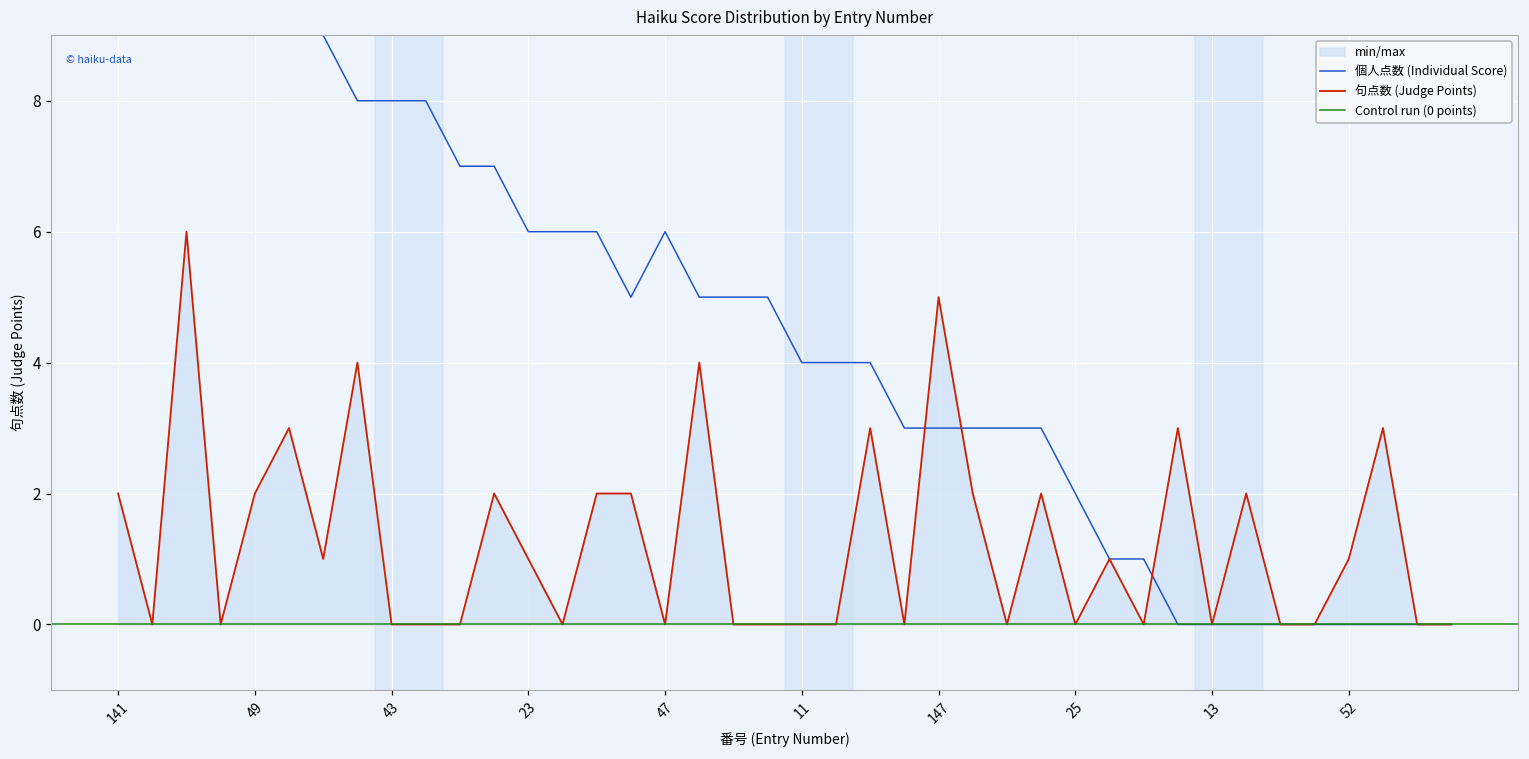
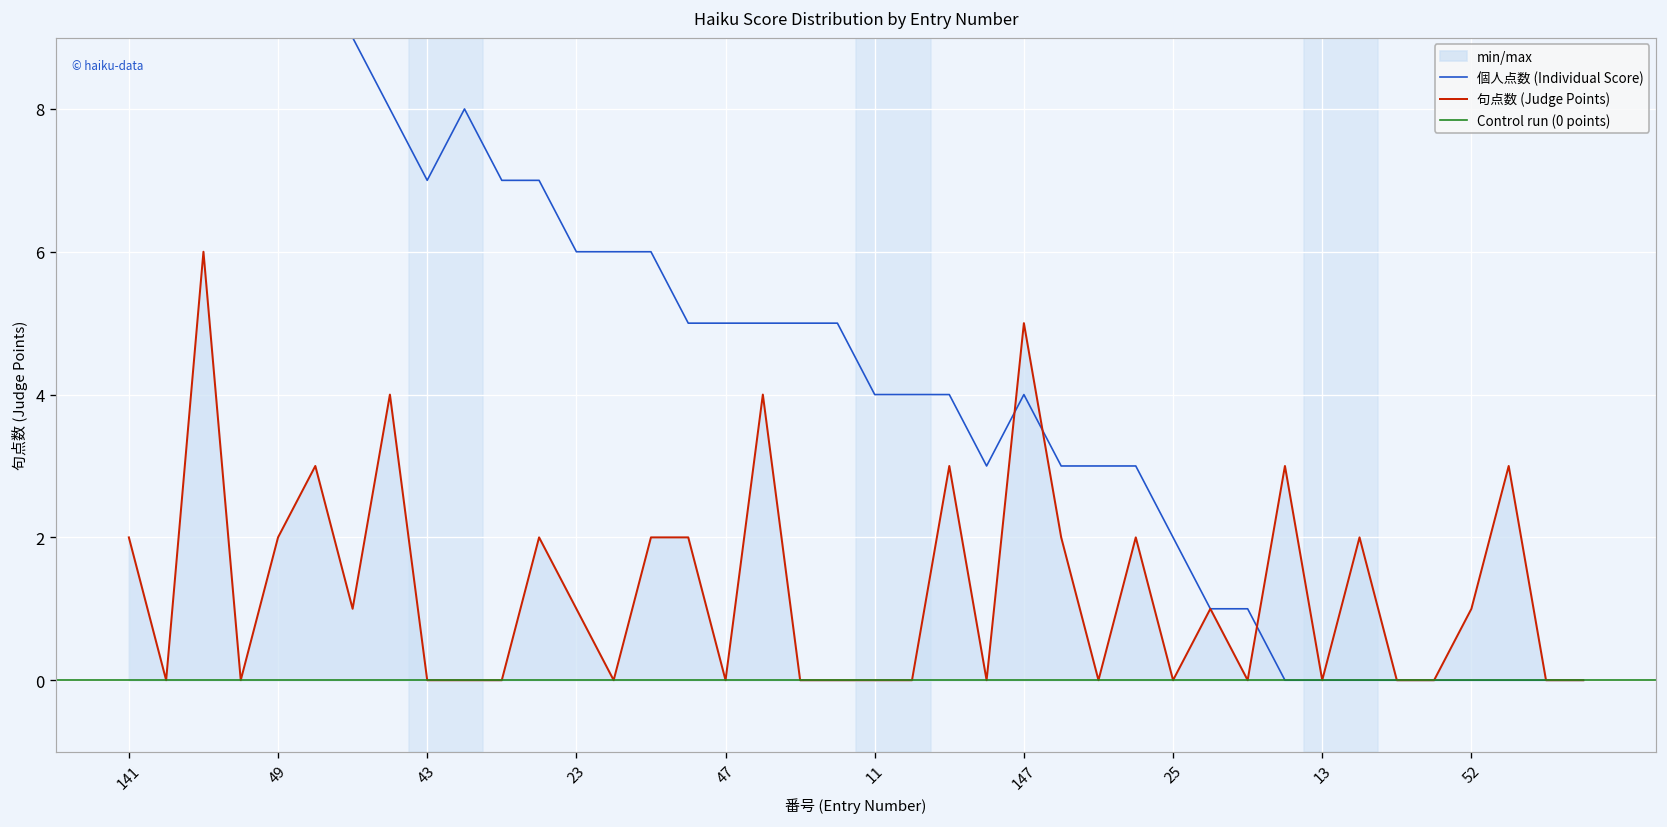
個人点数 (Individual Score), 43: 8 -> 7
個人点数 (Individual Score), 47: 6 -> 5
個人点数 (Individual Score), 147: 3 -> 4
